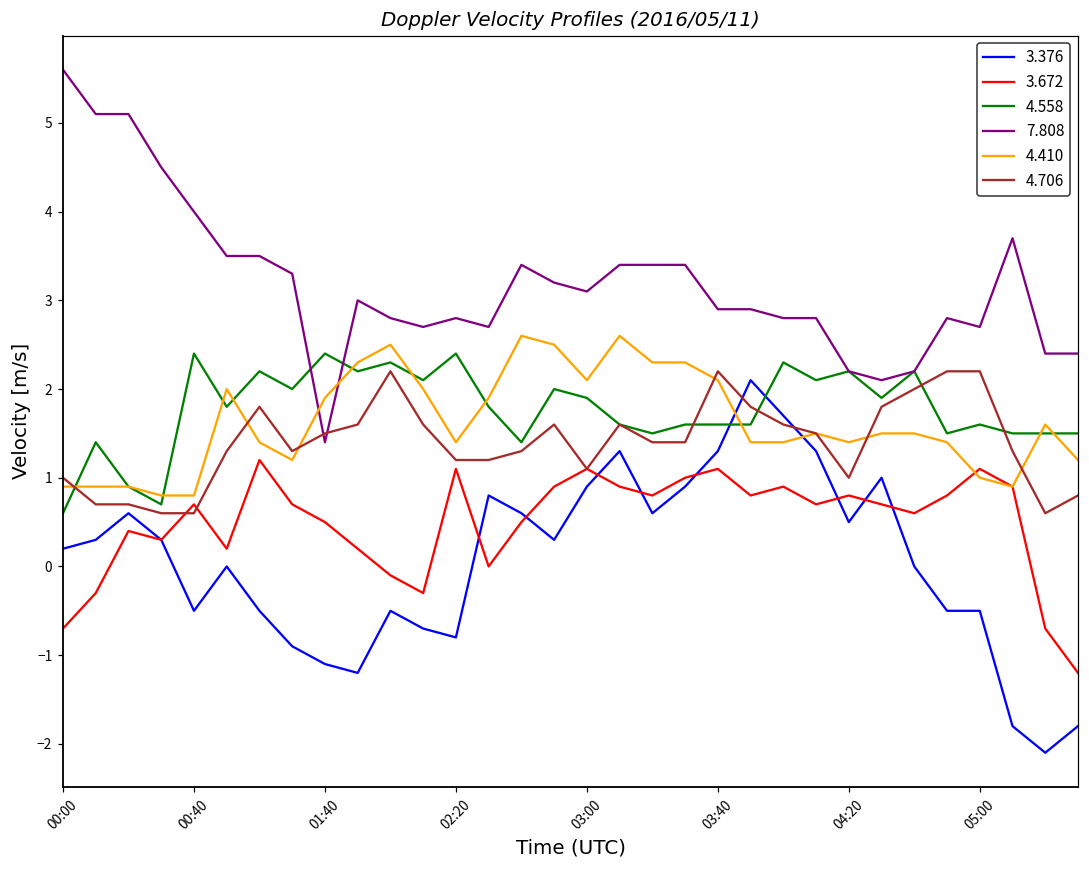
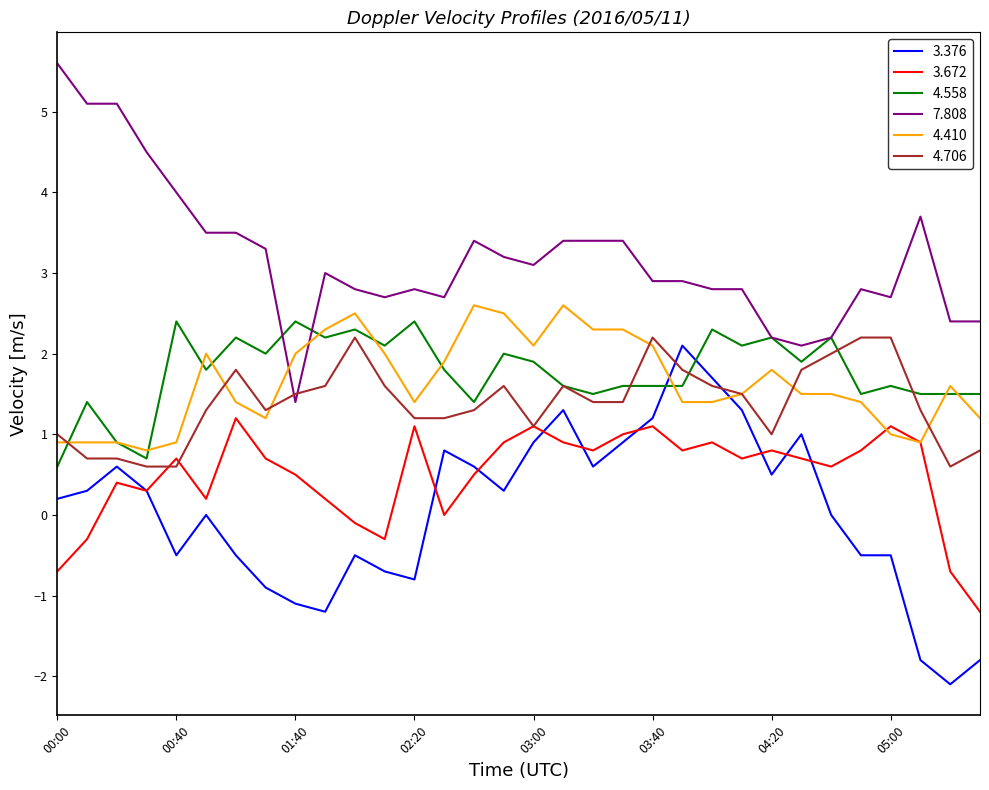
4.410, 00:40: 0.8 -> 0.9
4.410, 01:40: 1.9 -> 2.0
3.376, 03:40: 1.3 -> 1.2
4.410, 04:20: 1.4 -> 1.8
